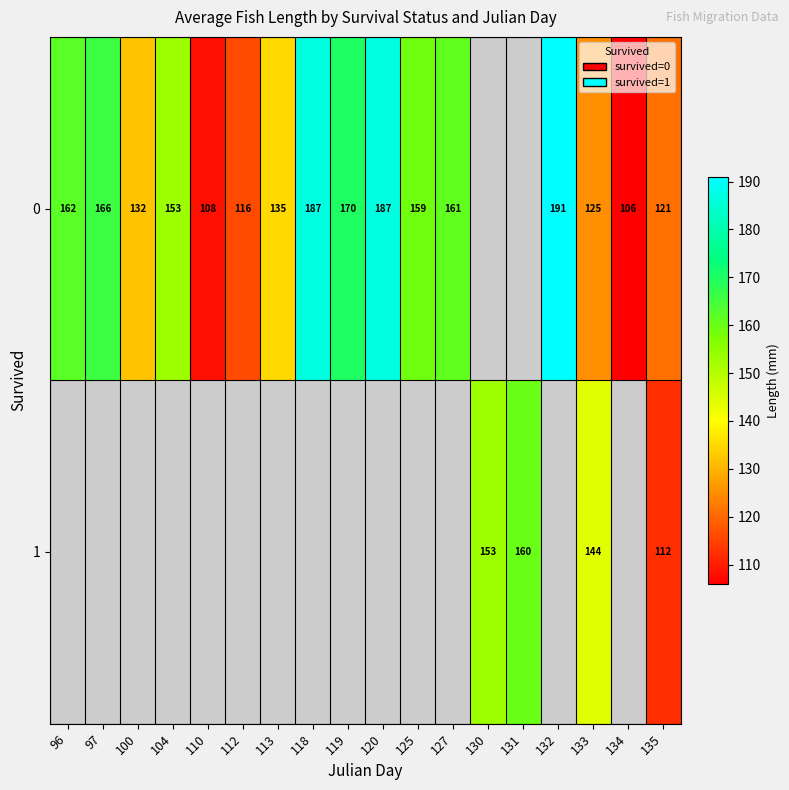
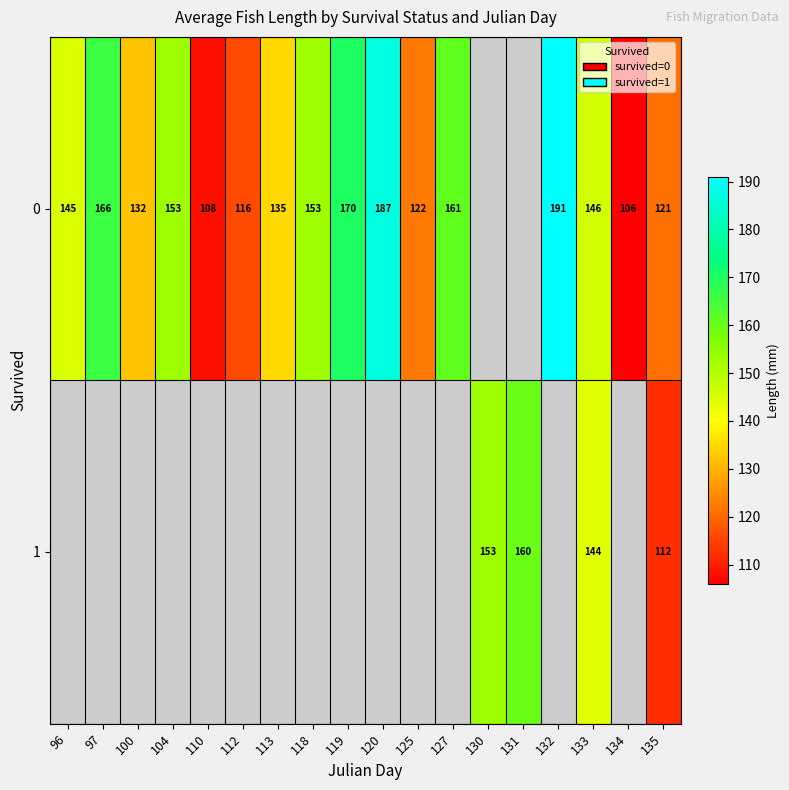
0, 96: 162 -> 145
0, 118: 187 -> 153
0, 125: 159 -> 122
0, 133: 125 -> 146
